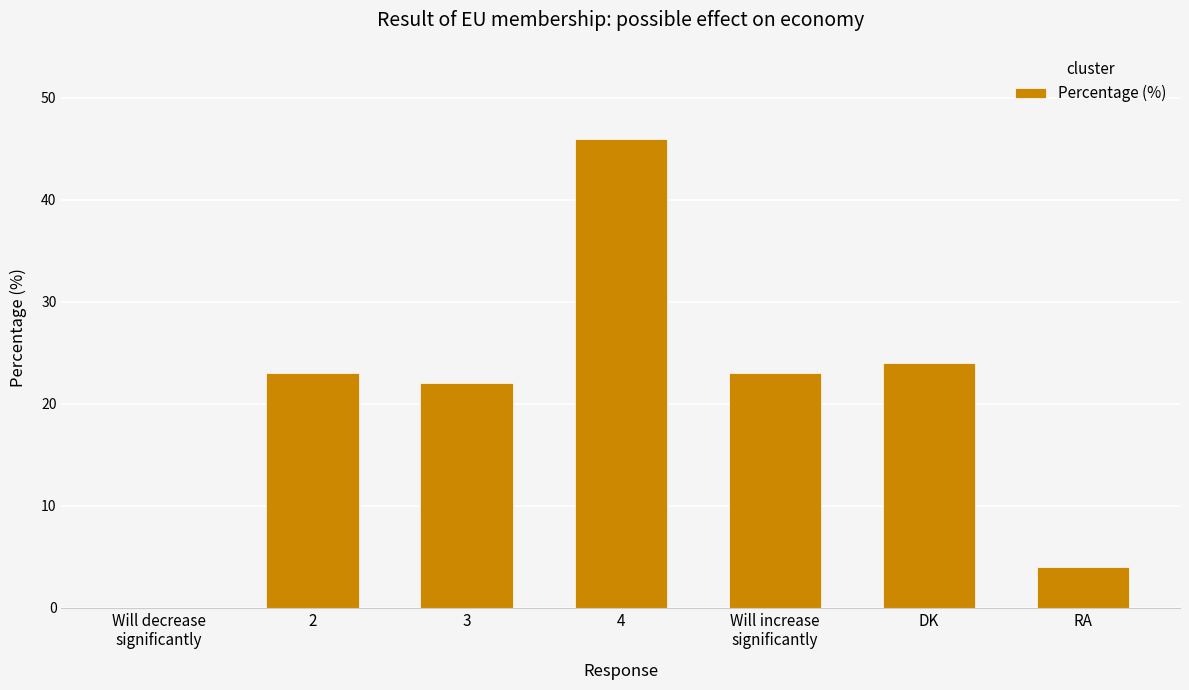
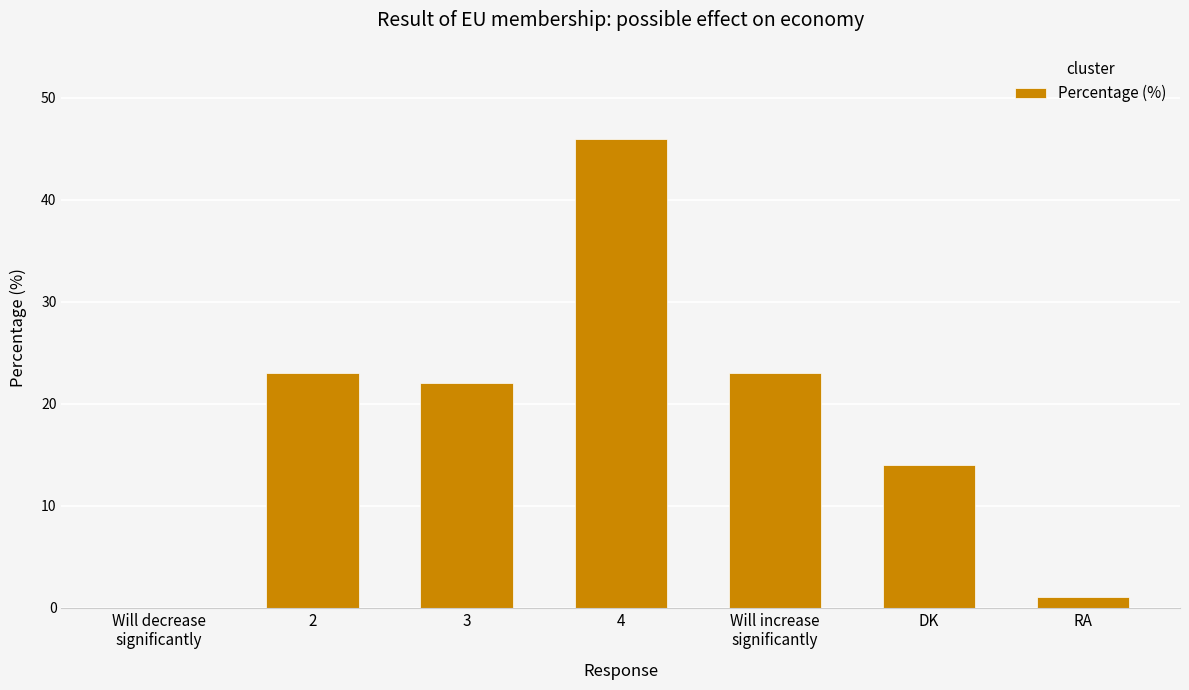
DK: 24 -> 14
RA: 4 -> 1
